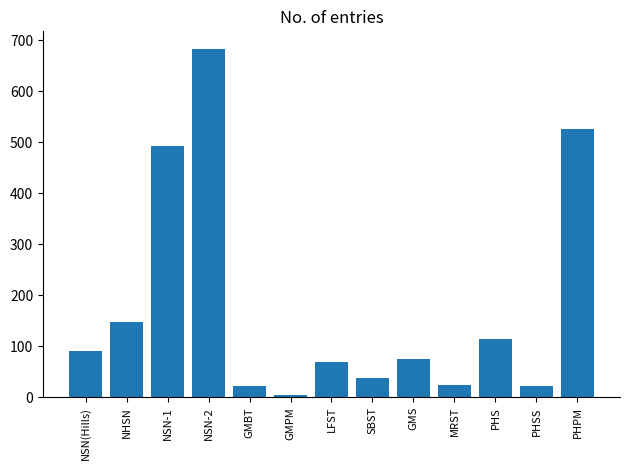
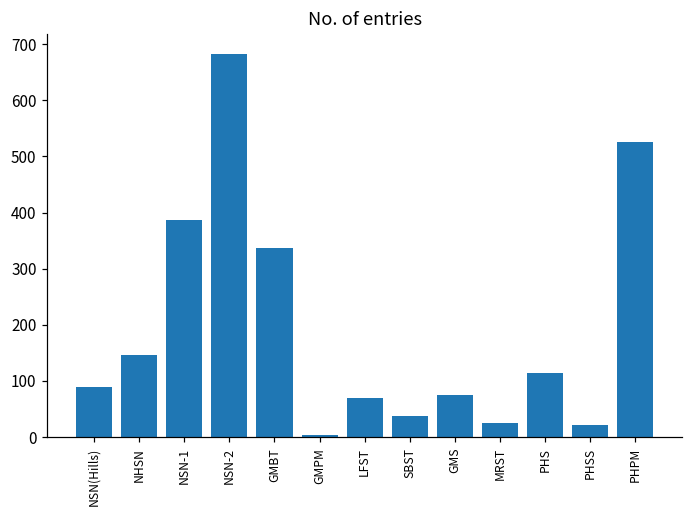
NSN-1: 490 -> 390
GMBT: 20 -> 340
